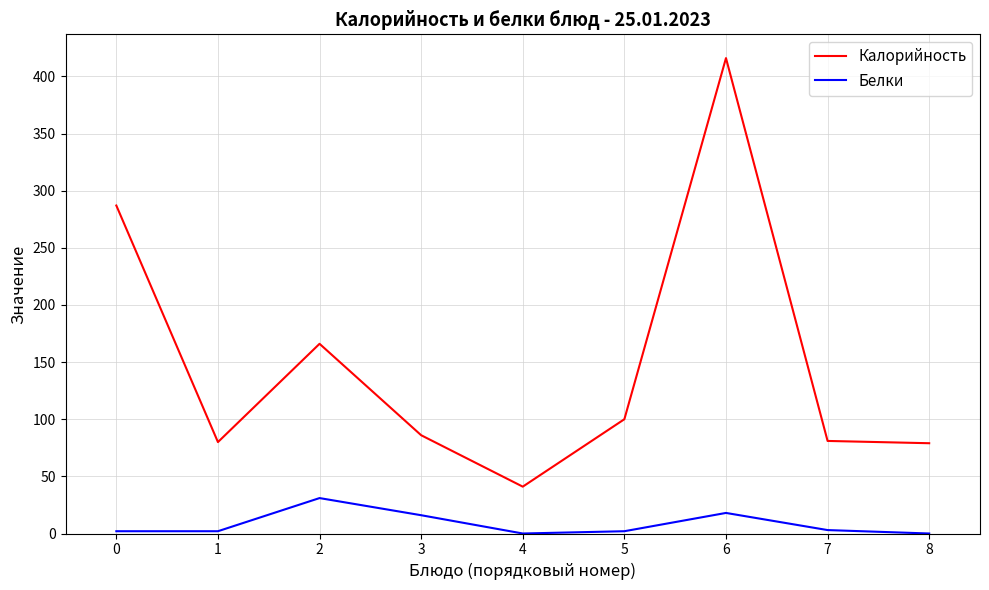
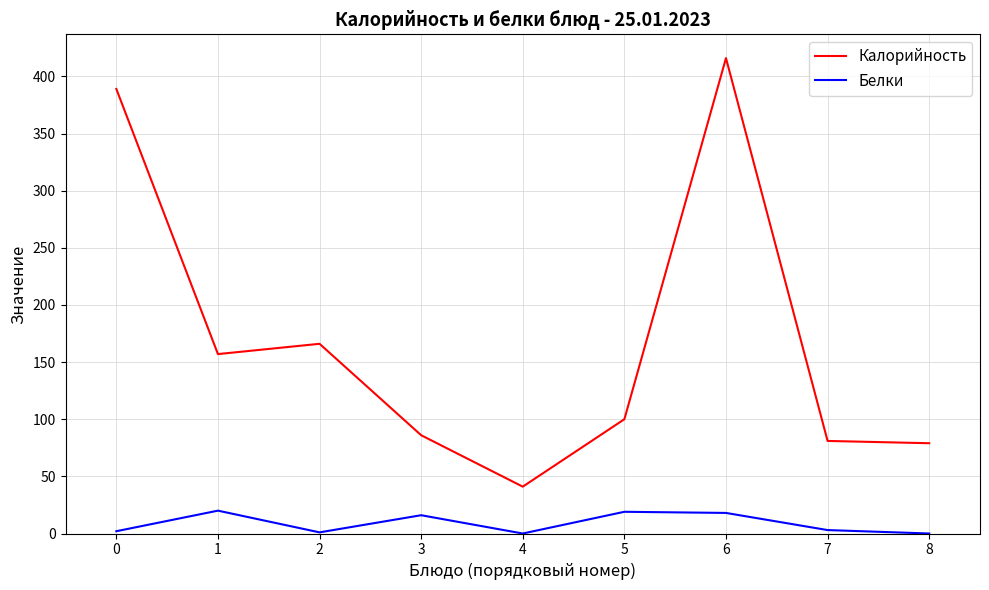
Калорийность, 0: 287 -> 389
Калорийность, 1: 80 -> 157
Белки, 1: 2 -> 20
Белки, 2: 31 -> 1
Белки, 5: 2 -> 19
